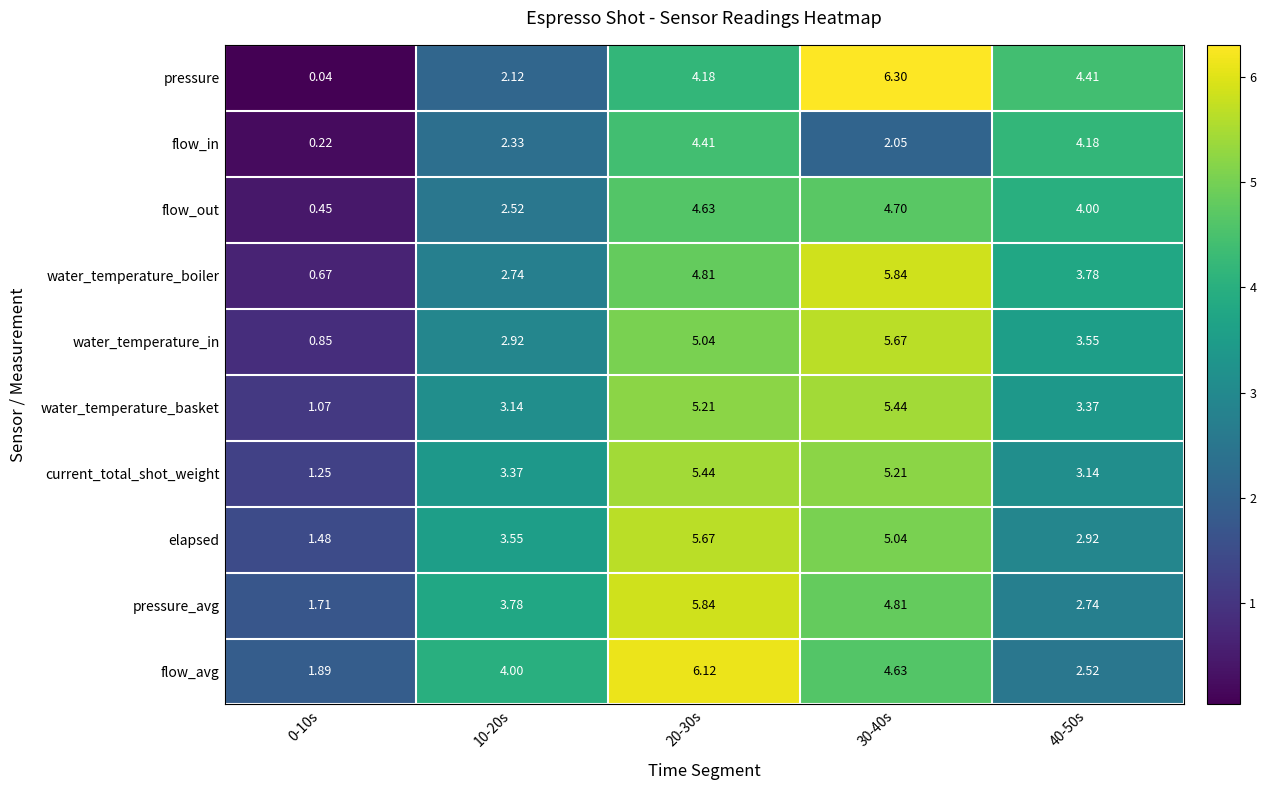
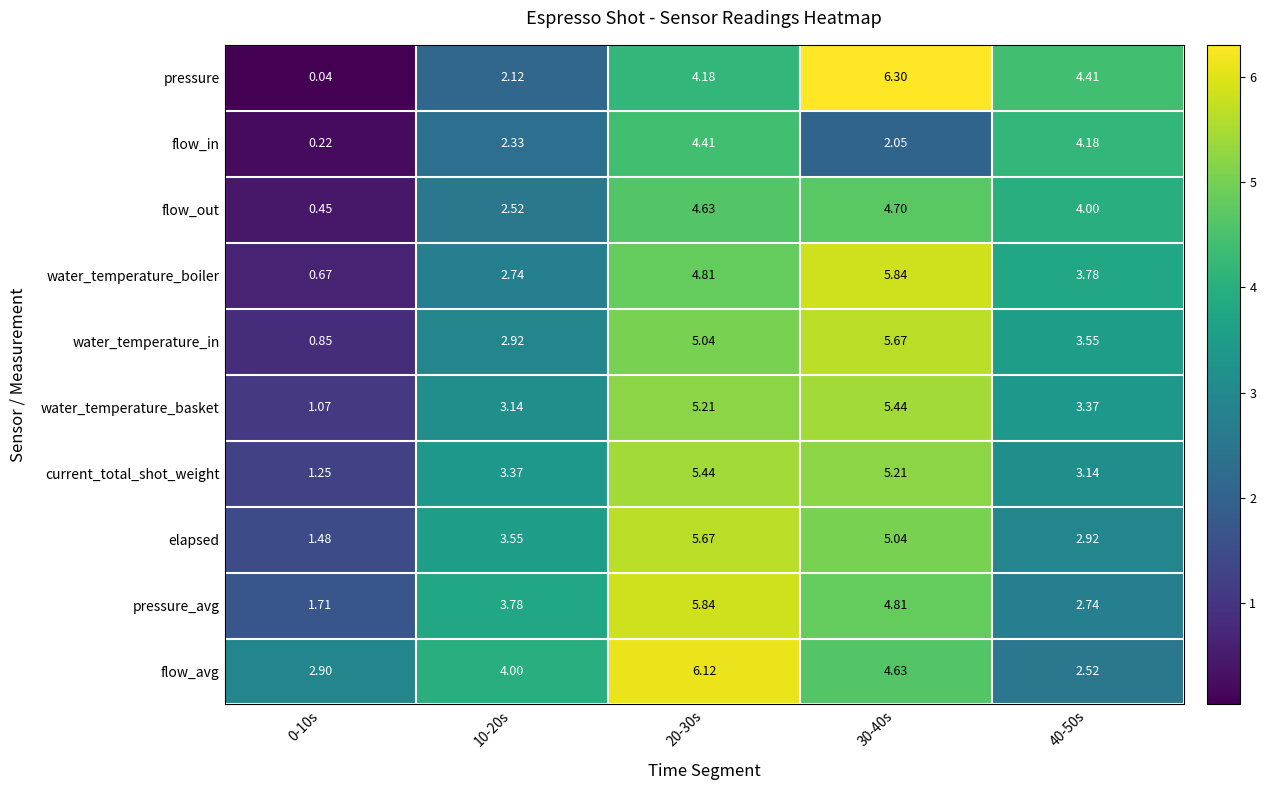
flow_avg, 0-10s: 1.89 -> 2.90
